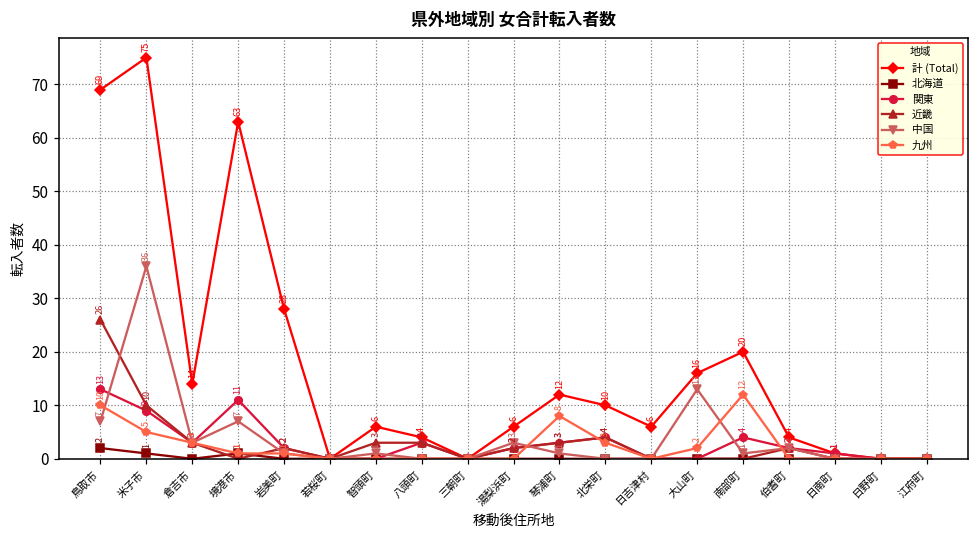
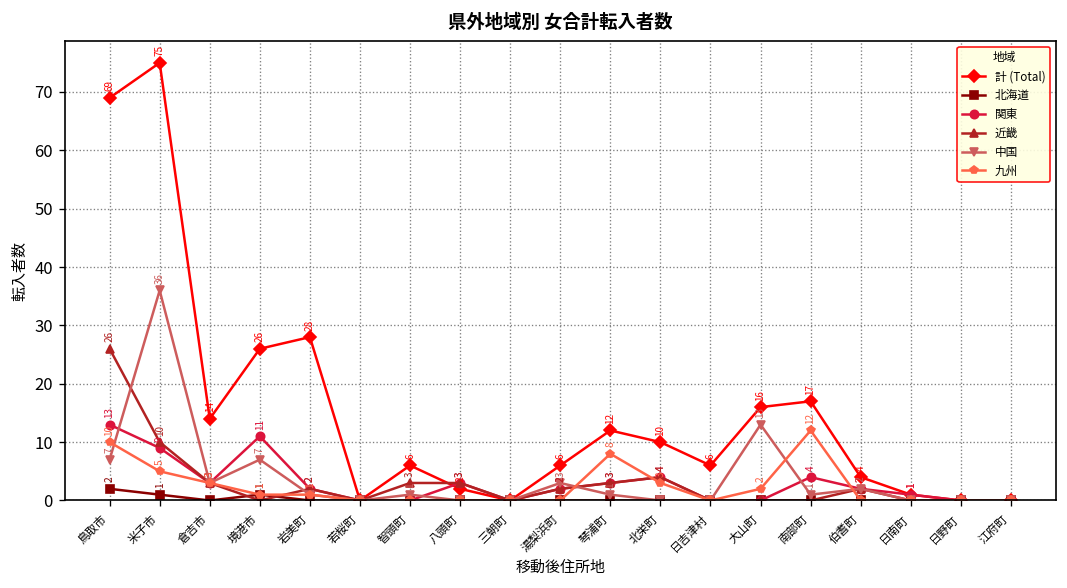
計 (Total), 境港市: 63 -> 26
計 (Total), 八頭町: 4 -> 2
計 (Total), 南部町: 20 -> 17
